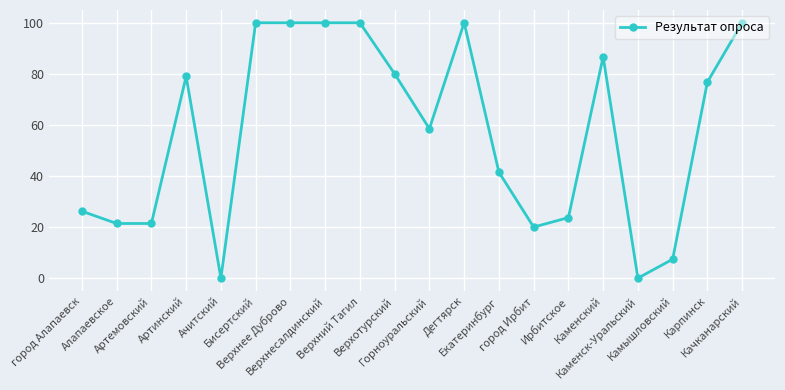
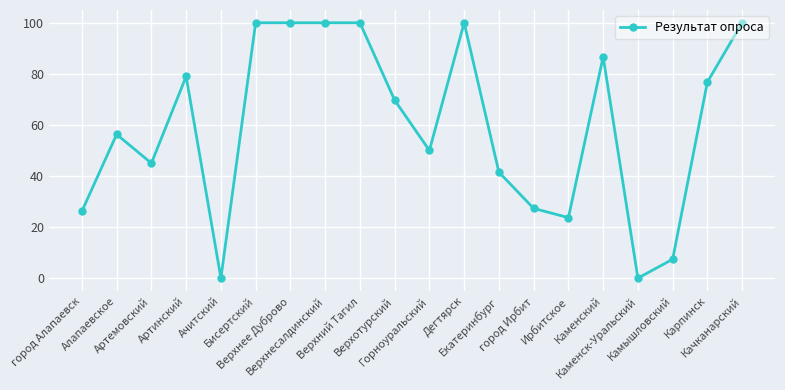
Алапаевское: 21 -> 56
Артемовский: 21 -> 45
Верхотурский: 80 -> 70
Горноуральский: 59 -> 50
город Ирбит: 20 -> 27
